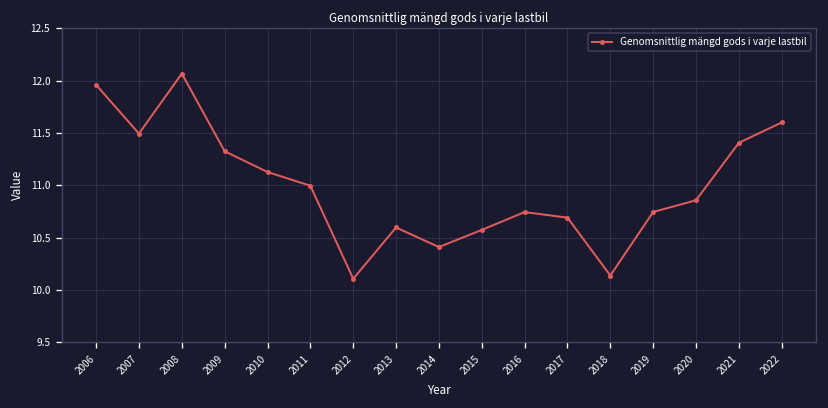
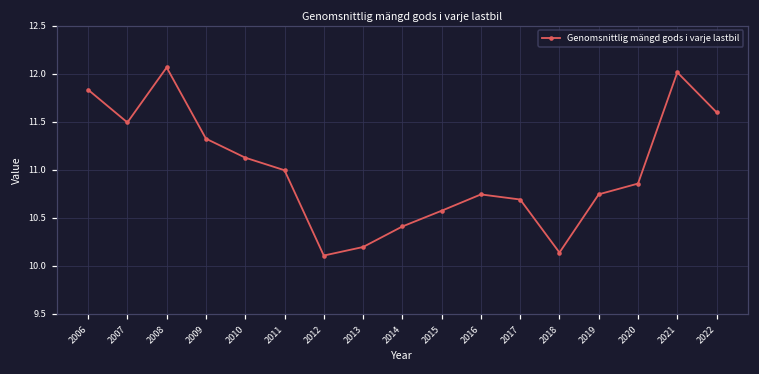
2006: 12.0 -> 11.8
2013: 10.6 -> 10.2
2021: 11.4 -> 12.0
